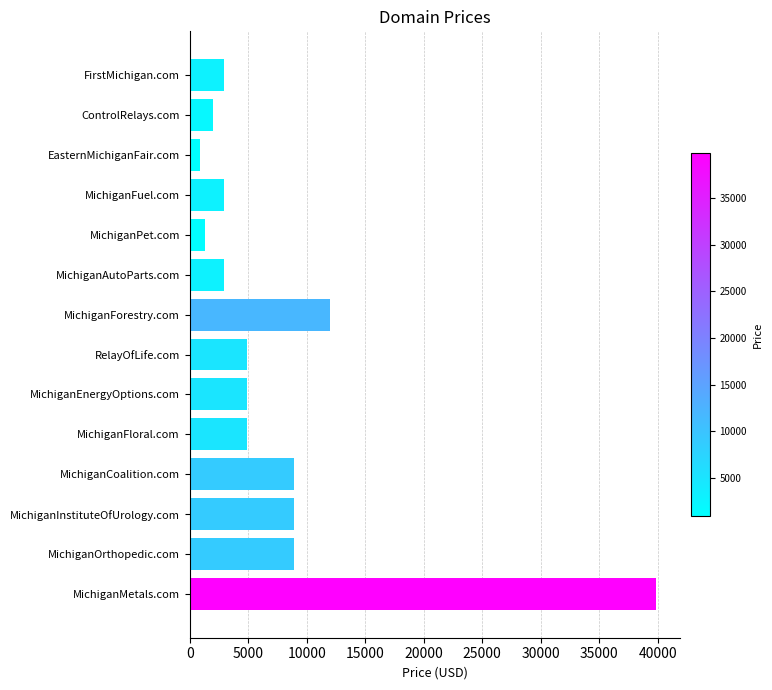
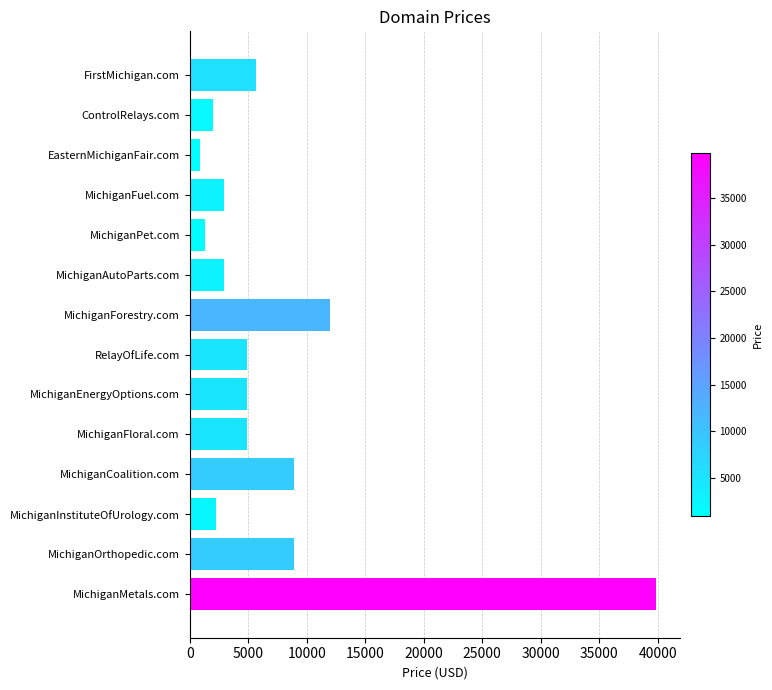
FirstMichigan.com: 2900 -> 5700
MichiganInstituteOfUrology.com: 8900 -> 2200
